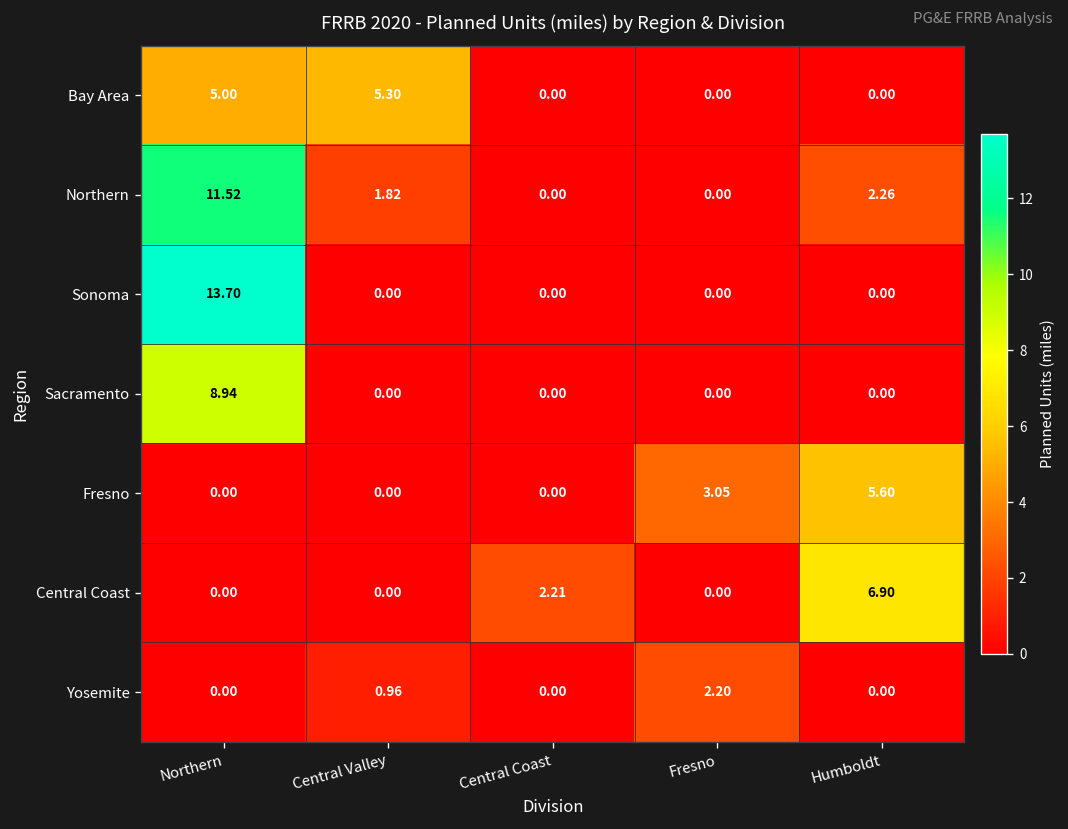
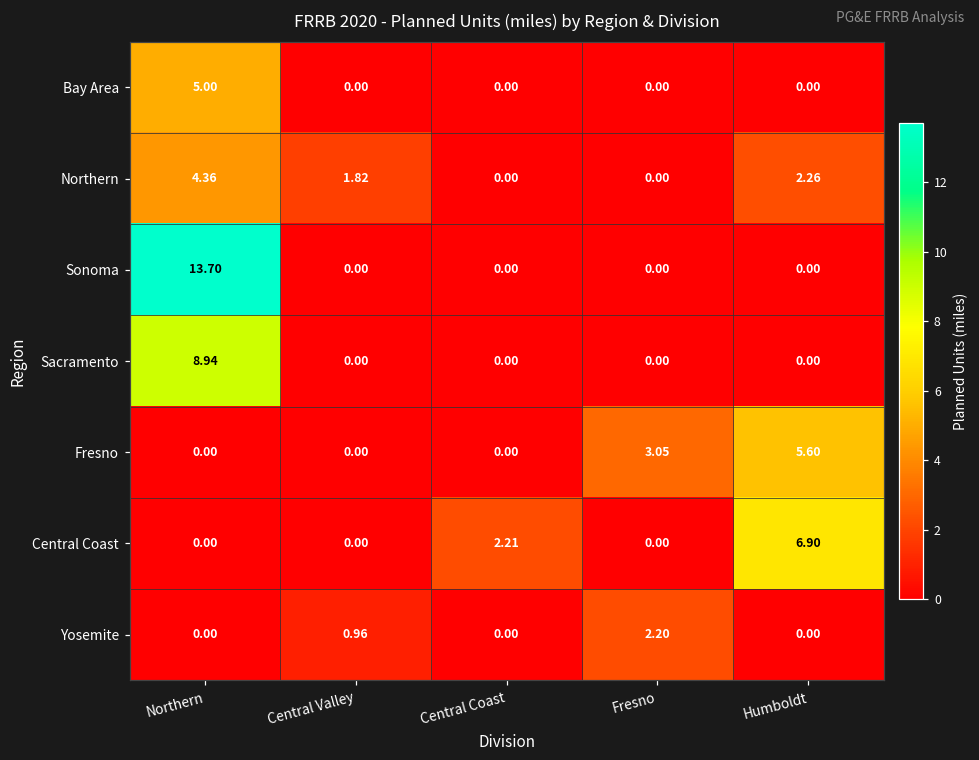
Bay Area, Central Valley: 5.30 -> 0.00
Northern, Northern: 11.52 -> 4.36
